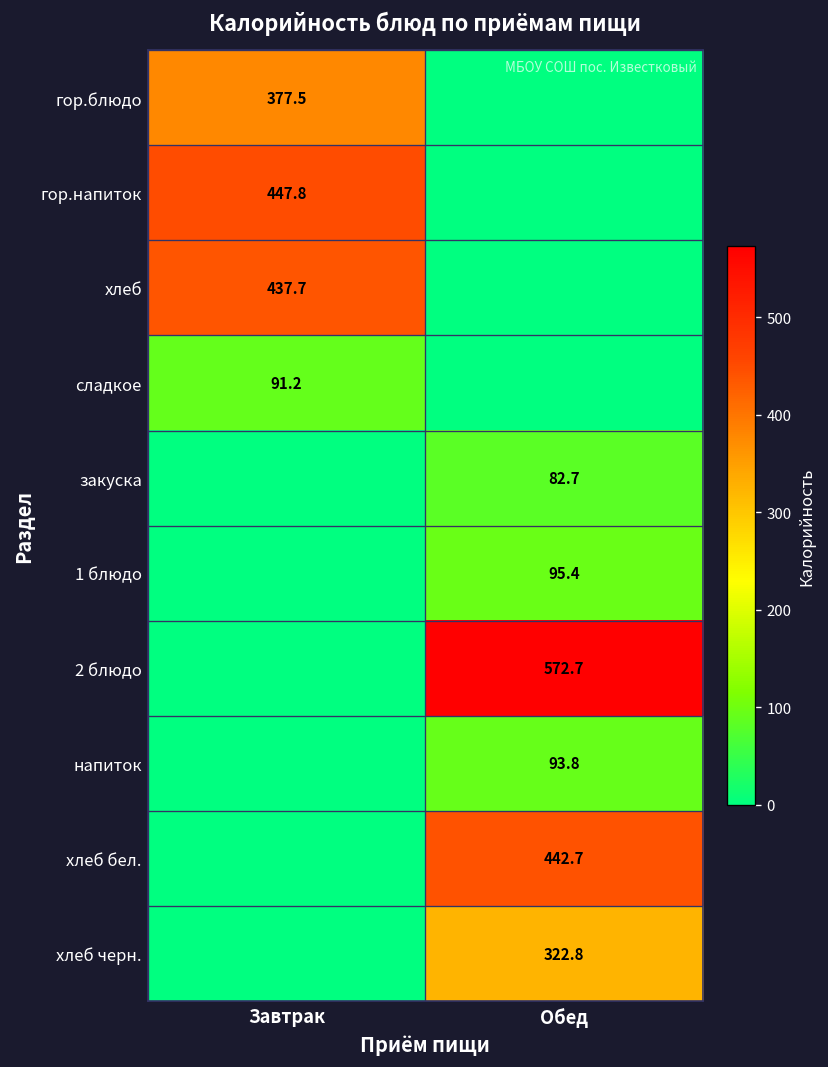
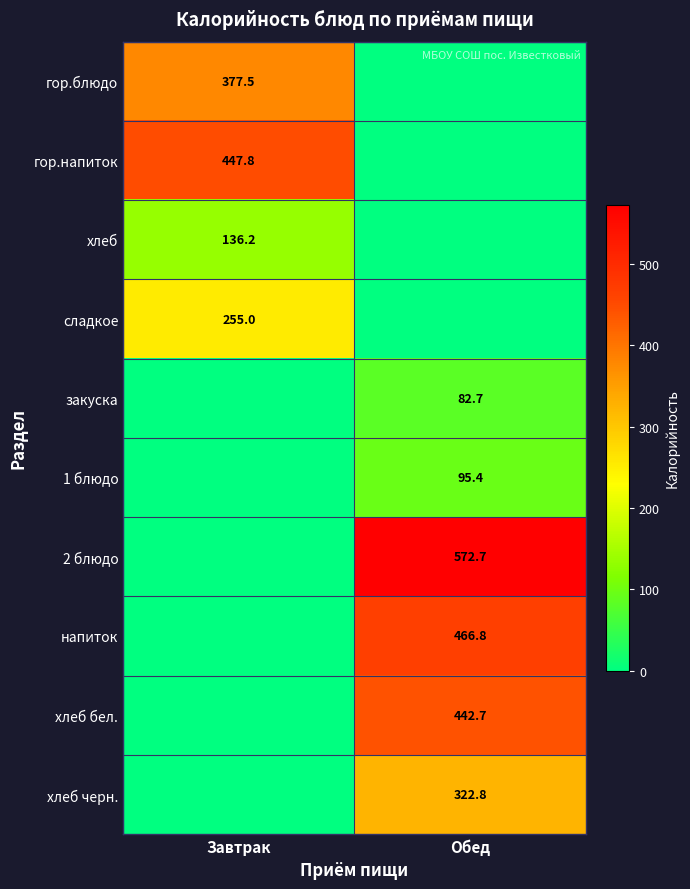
хлеб, Завтрак: 437.7 -> 136.2
сладкое, Завтрак: 91.2 -> 255.0
напиток, Обед: 93.8 -> 466.8
